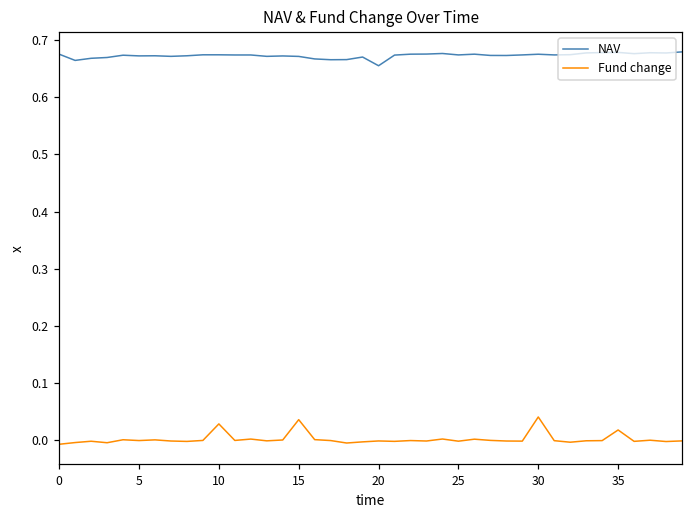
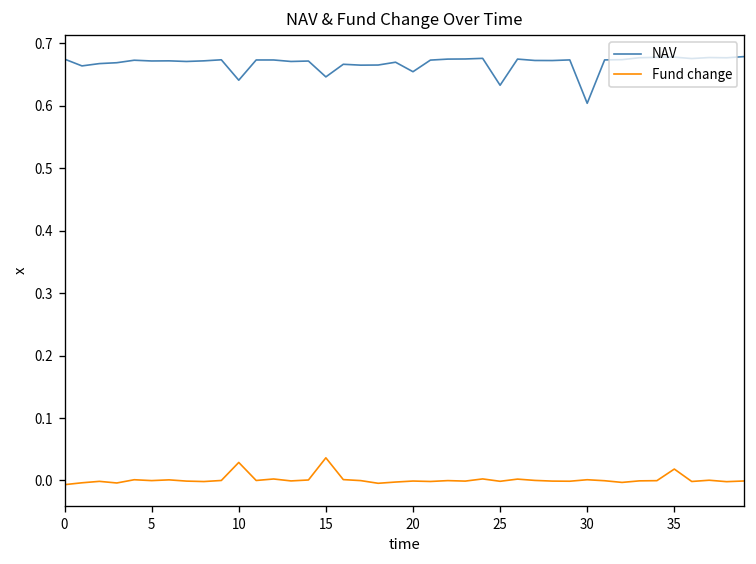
NAV, 10: 0.67 -> 0.64
NAV, 15: 0.67 -> 0.65
NAV, 25: 0.67 -> 0.63
NAV, 30: 0.67 -> 0.60
Fund change, 30: 0.04 -> 0.00
